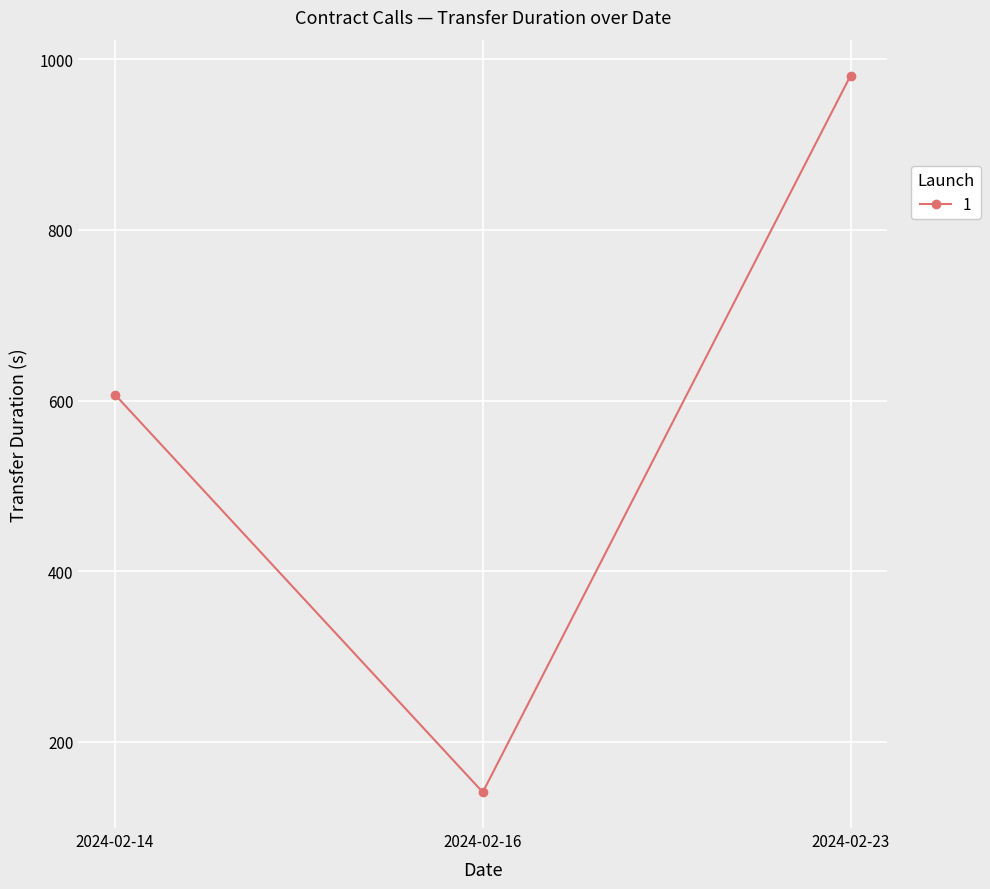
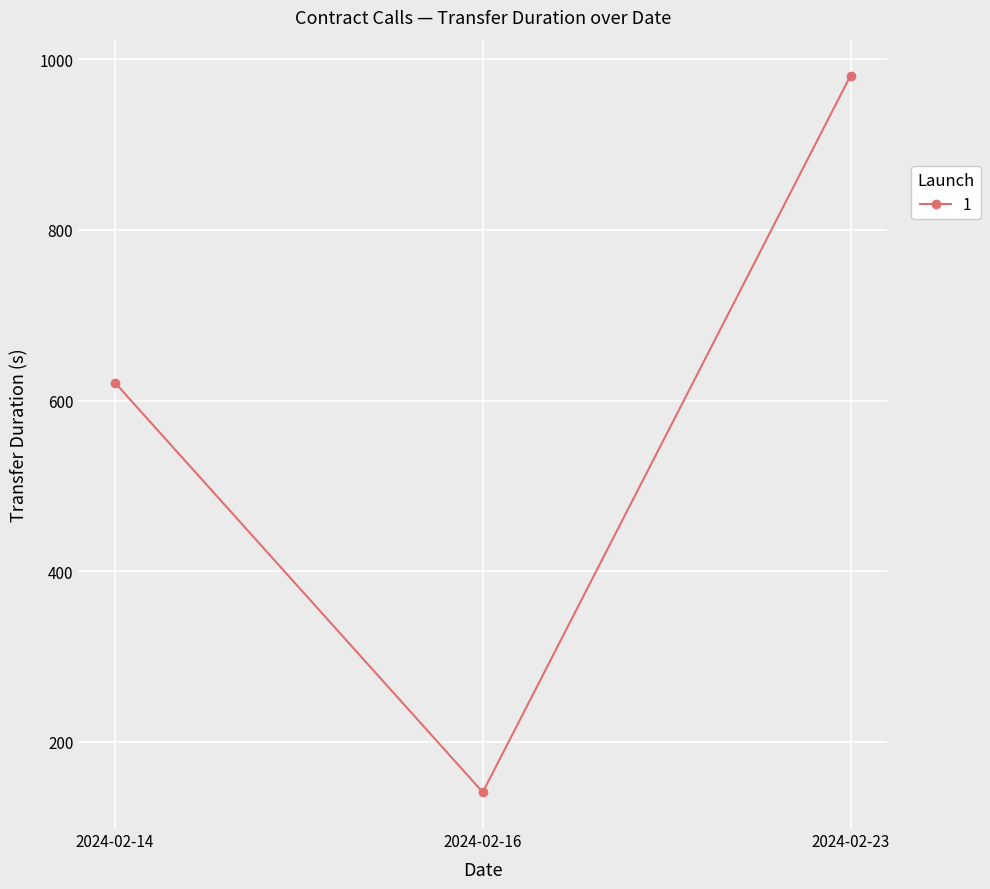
2024-02-14: 610 -> 620
